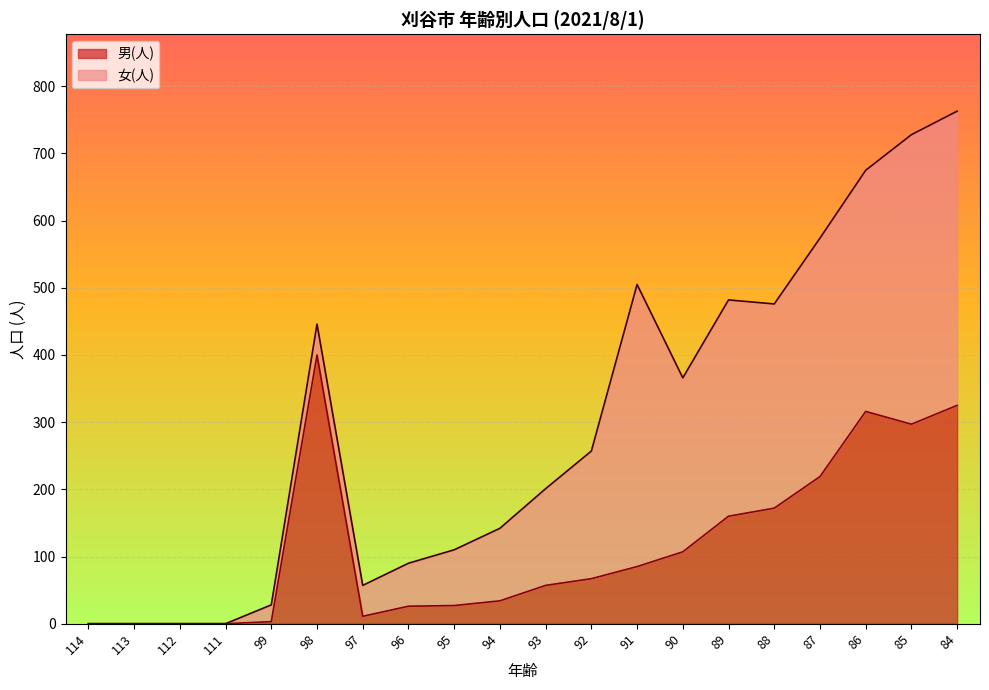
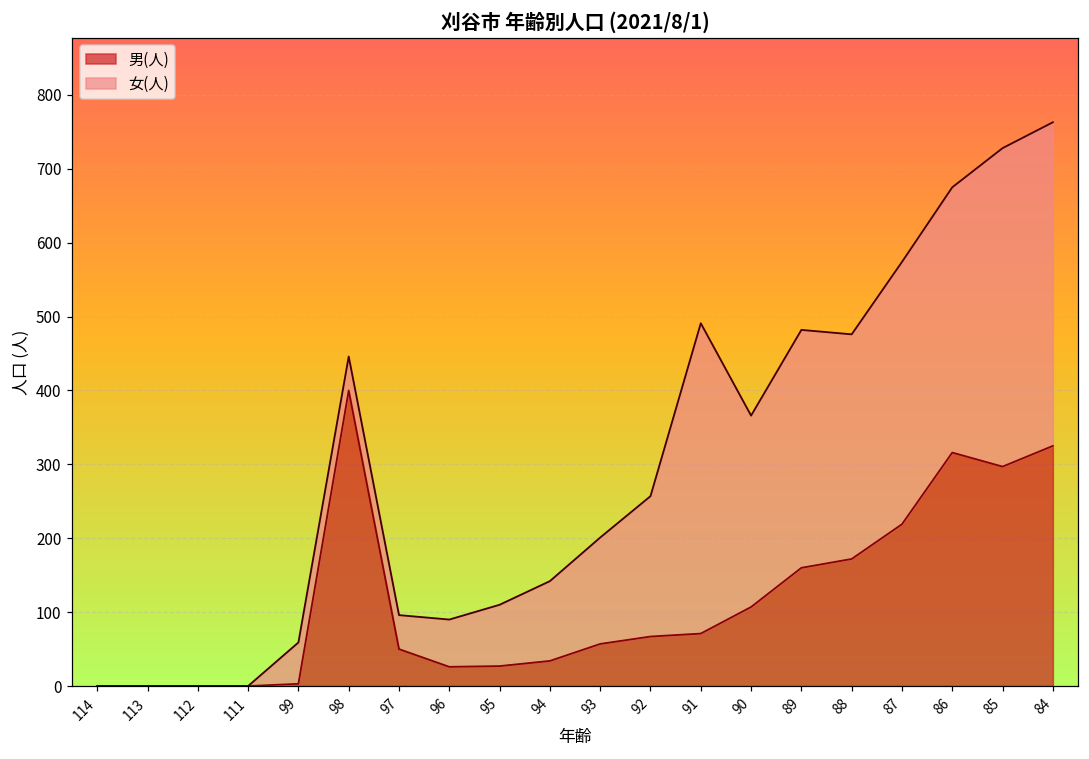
女(人), 99: 30 -> 60
男(人), 97: 10 -> 50
男(人), 91: 90 -> 70
